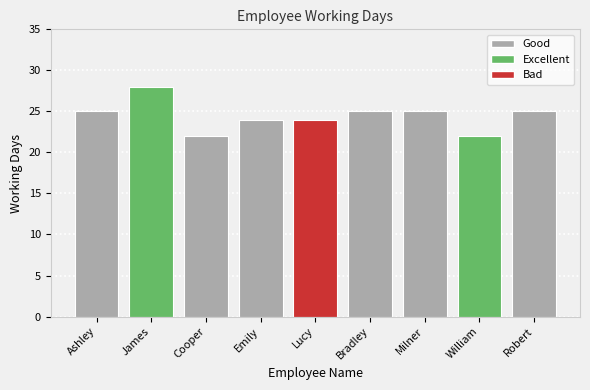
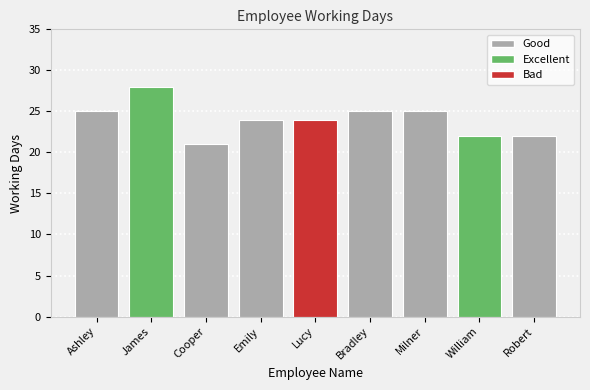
Cooper: 22 -> 21
Robert: 25 -> 22
